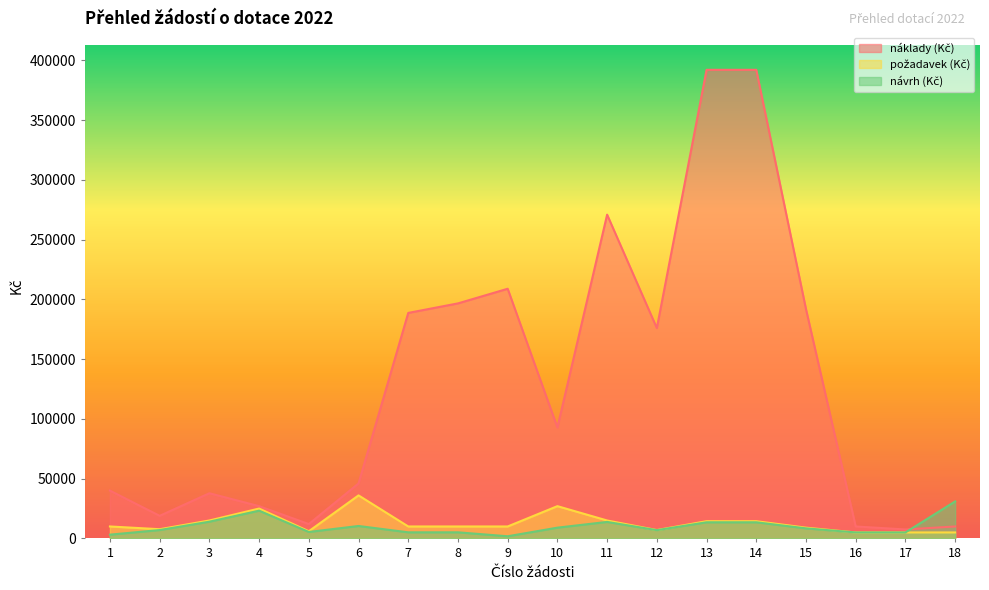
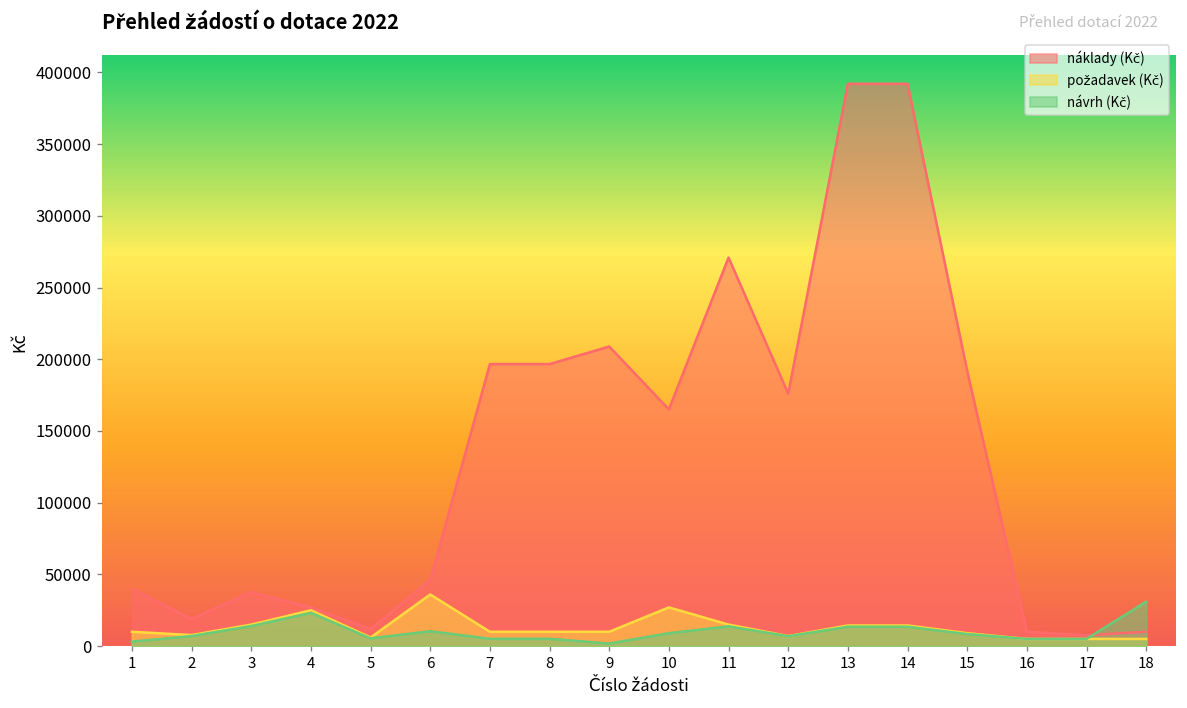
náklady (Kč), 7: 189000 -> 197000
náklady (Kč), 10: 93000 -> 165000
